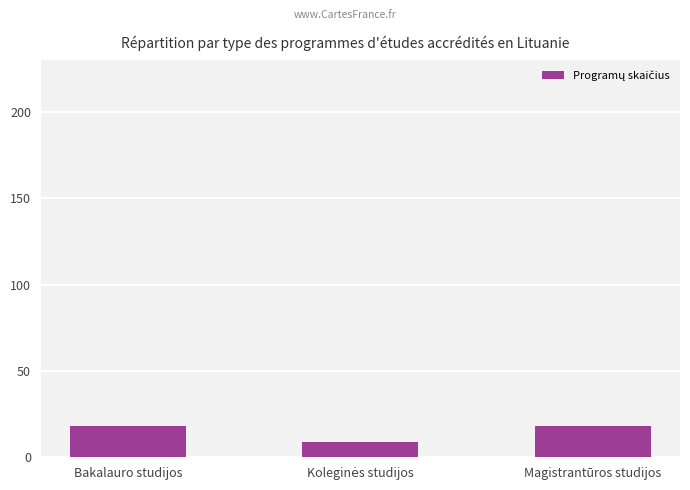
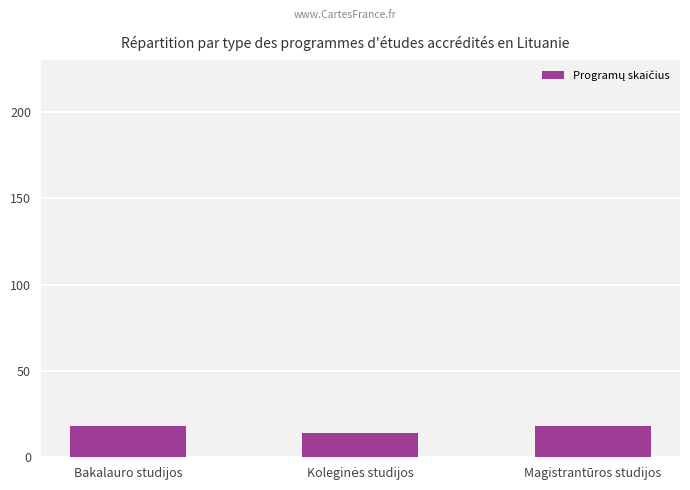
Koleginės studijos: 9 -> 14
